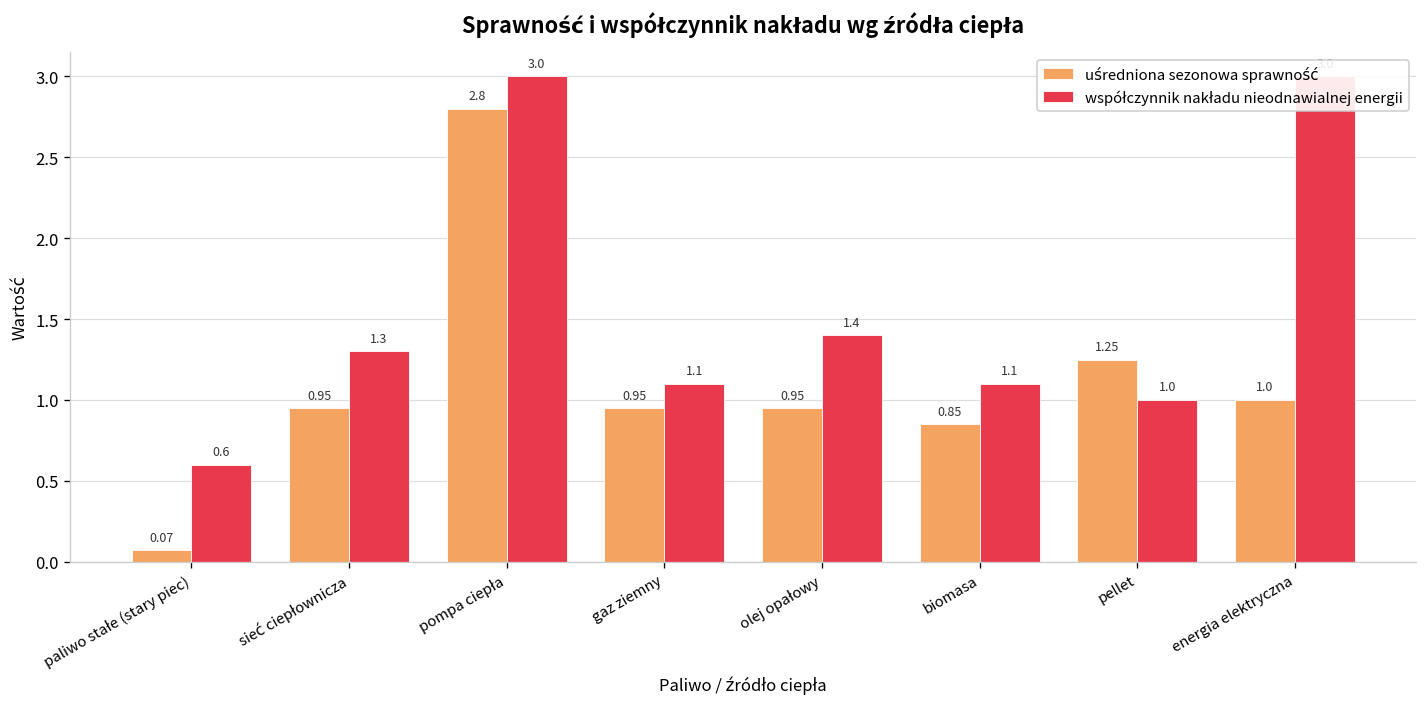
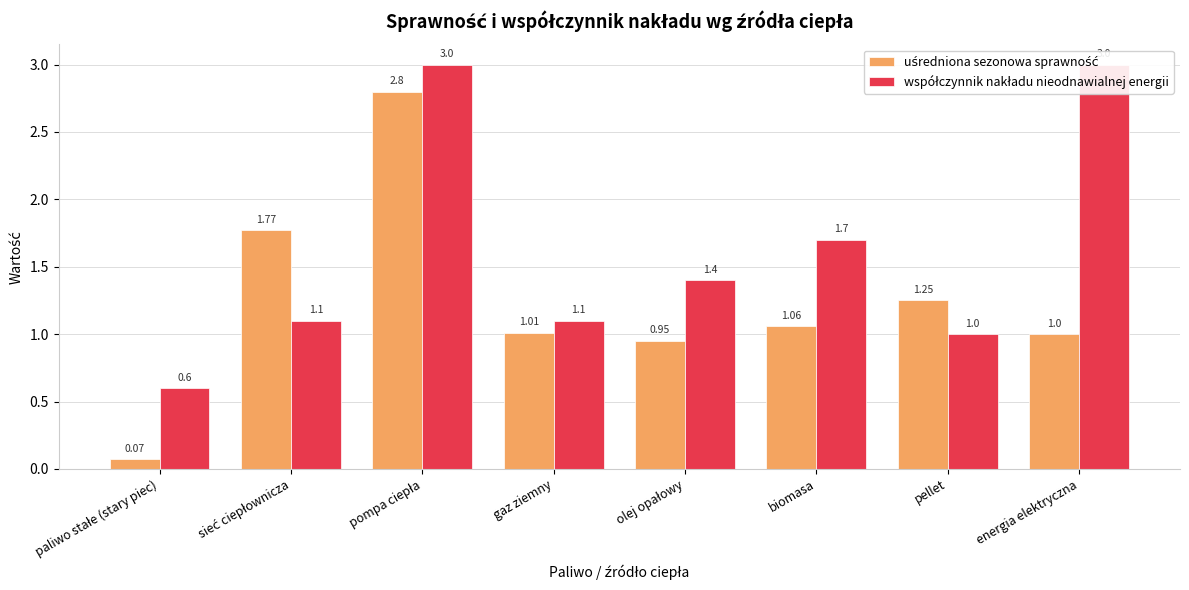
uśredniona sezonowa sprawność, sieć ciepłownicza: 0.95 -> 1.77
współczynnik nakładu nieodnawialnej energii, sieć ciepłownicza: 1.3 -> 1.1
uśredniona sezonowa sprawność, gaz ziemny: 0.95 -> 1.01
uśredniona sezonowa sprawność, biomasa: 0.85 -> 1.06
współczynnik nakładu nieodnawialnej energii, biomasa: 1.1 -> 1.7
